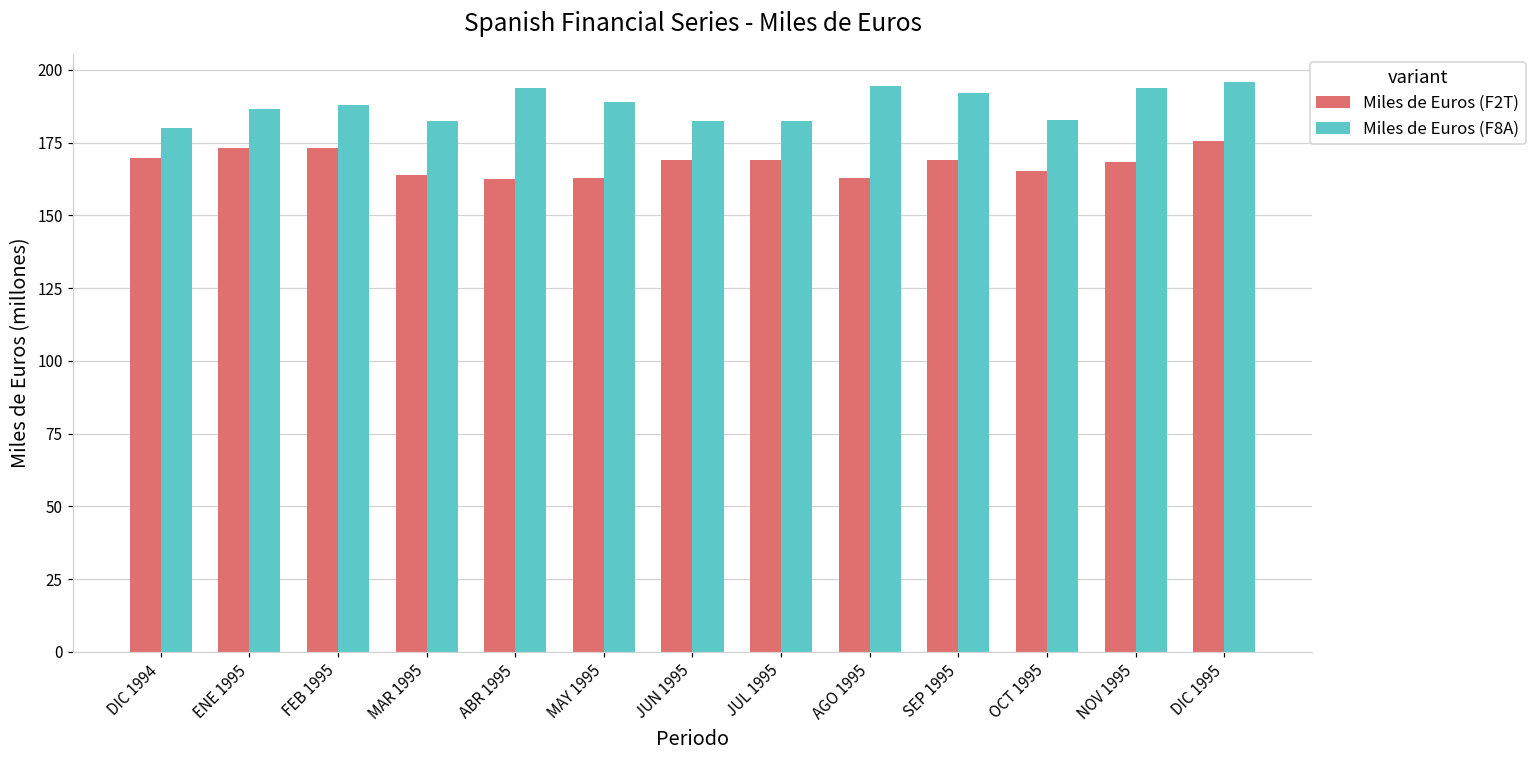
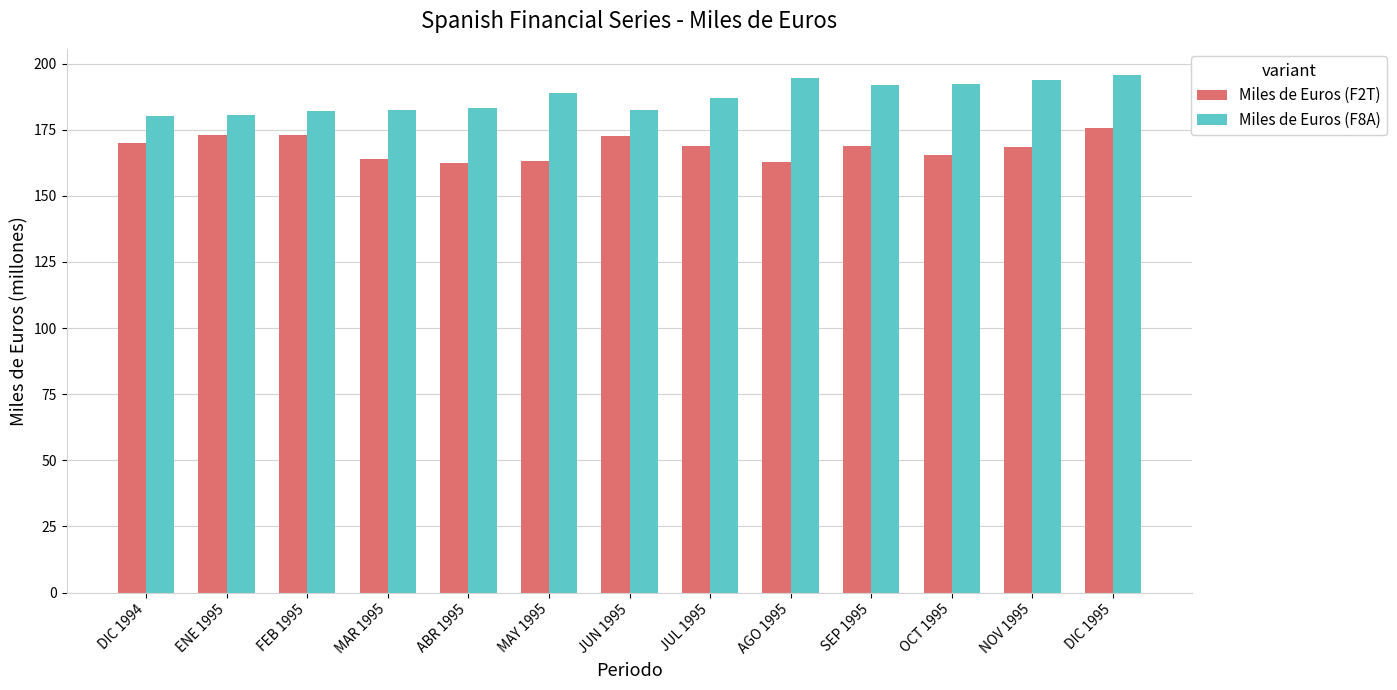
Miles de Euros (F8A), ENE 1995: 186 -> 181
Miles de Euros (F8A), FEB 1995: 188 -> 182
Miles de Euros (F8A), ABR 1995: 194 -> 183
Miles de Euros (F2T), JUN 1995: 169 -> 173
Miles de Euros (F8A), JUL 1995: 182 -> 187
Miles de Euros (F8A), OCT 1995: 183 -> 192
